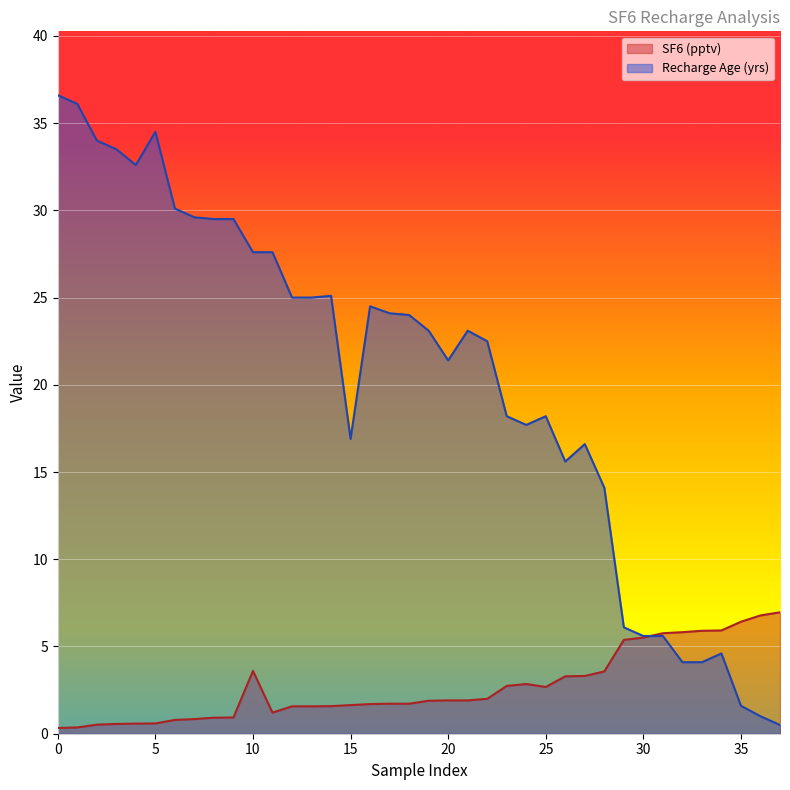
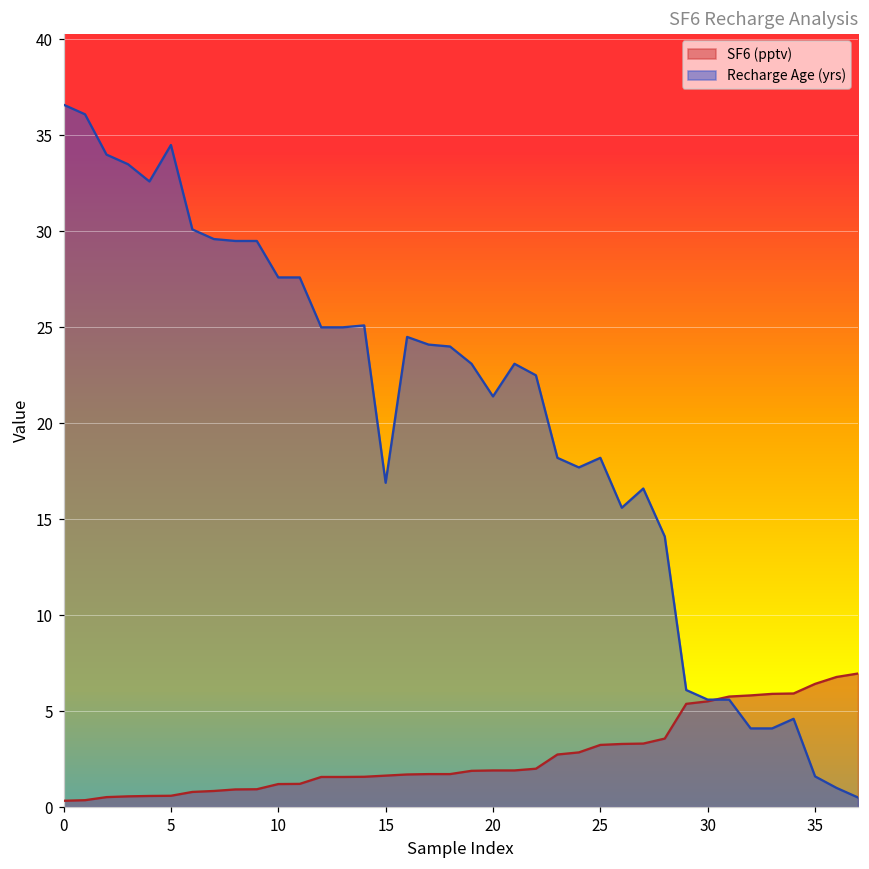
SF6 (pptv), 10: 3.6 -> 1.2
SF6 (pptv), 25: 2.7 -> 3.2
